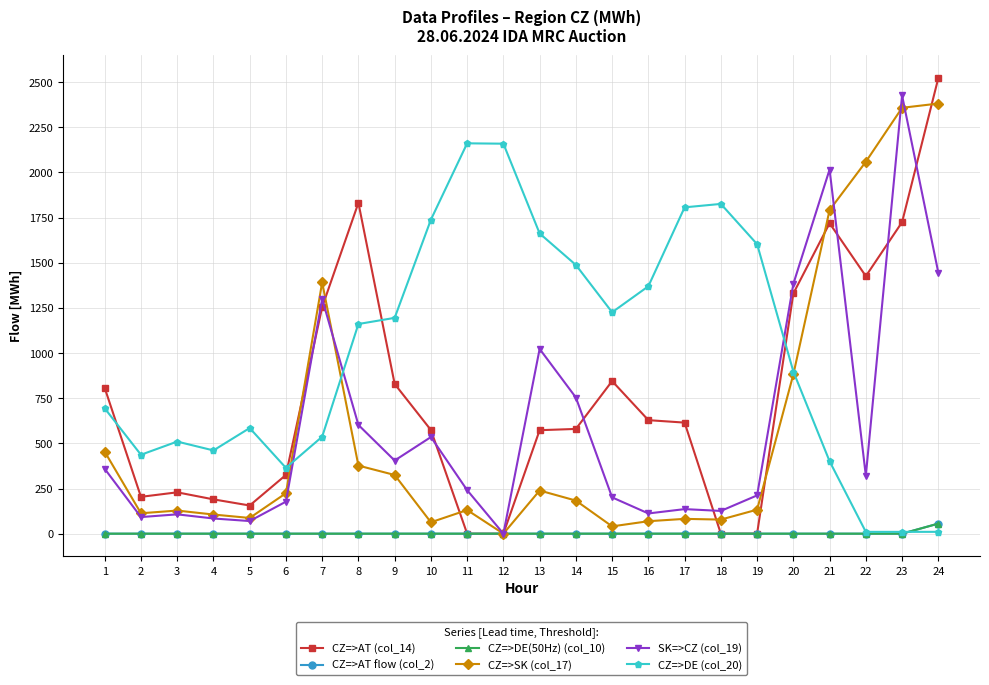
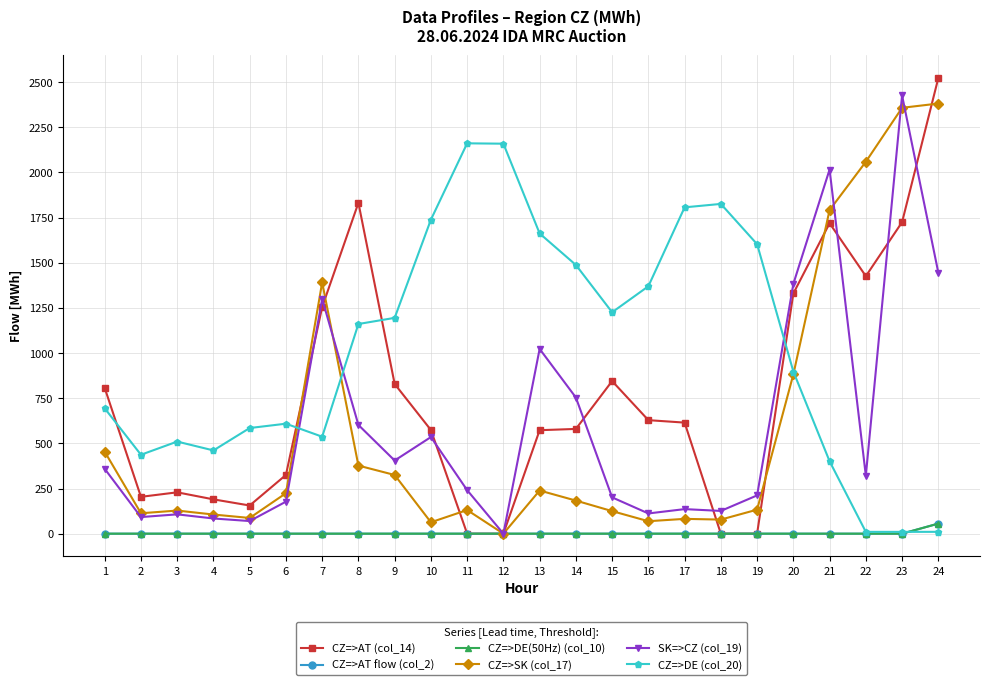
CZ=>DE (col_20), 6: 360 -> 610
CZ=>SK (col_17), 15: 40 -> 120
